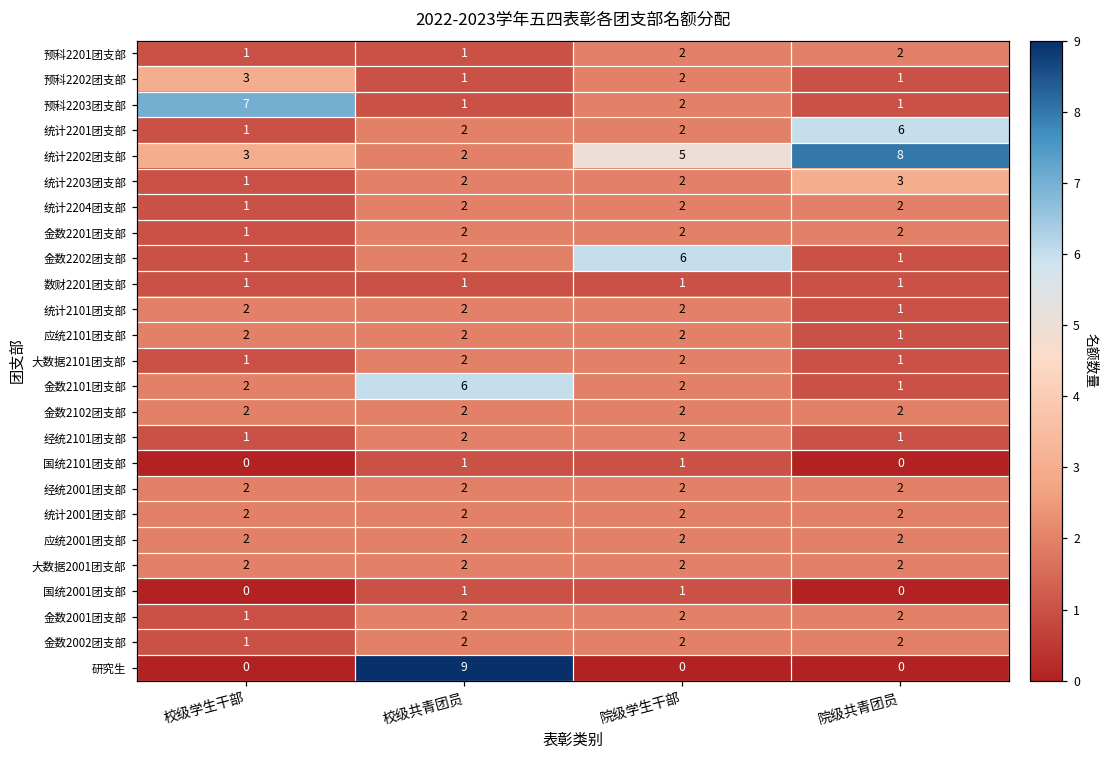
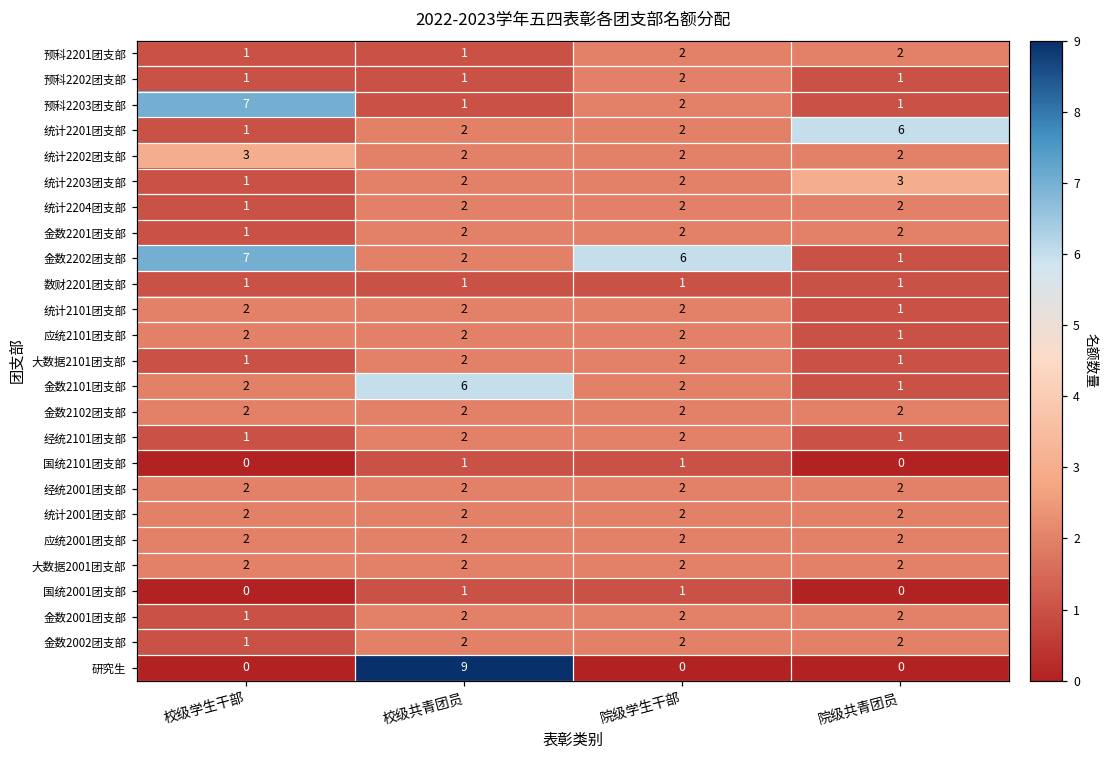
预科2202团支部, 校级学生干部: 3 -> 1
统计2202团支部, 院级学生干部: 5 -> 2
统计2202团支部, 院级共青团员: 8 -> 2
金数2202团支部, 校级学生干部: 1 -> 7
